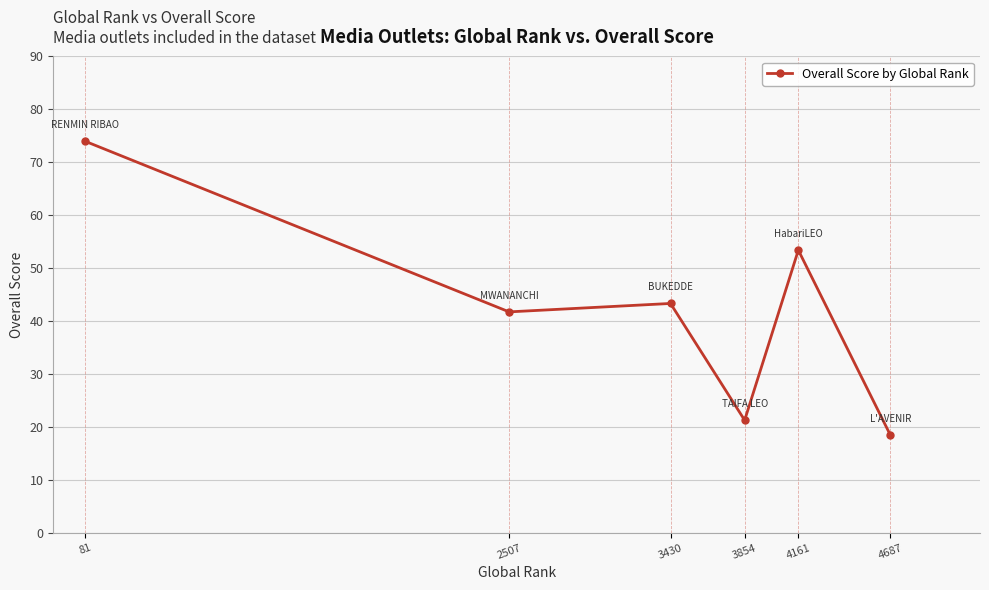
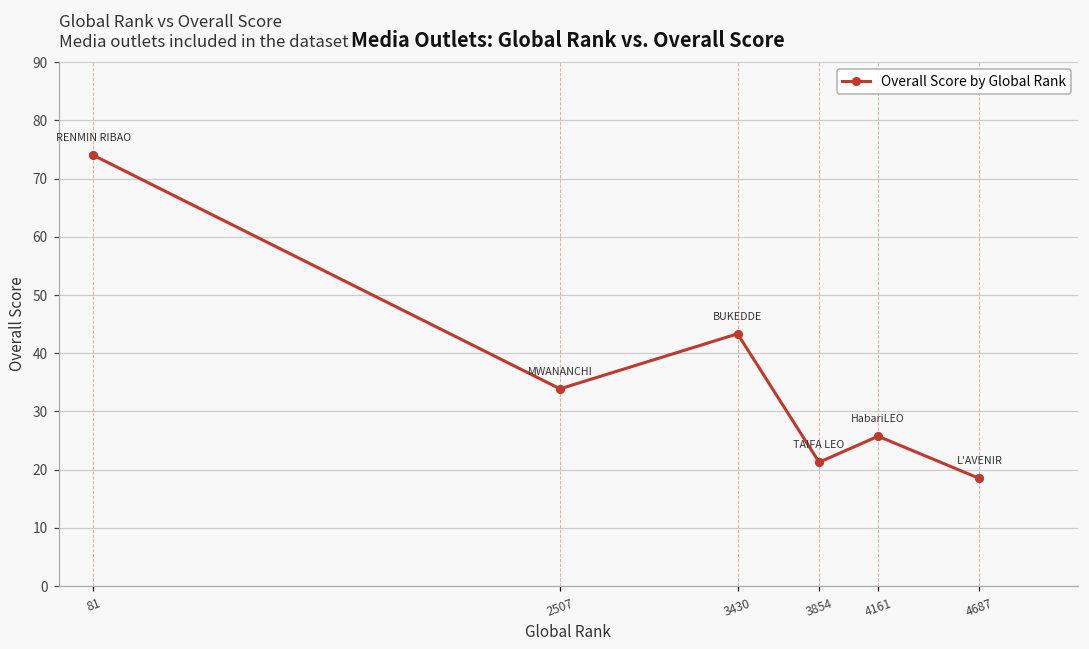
2507: 42 -> 34
4161: 53 -> 26
